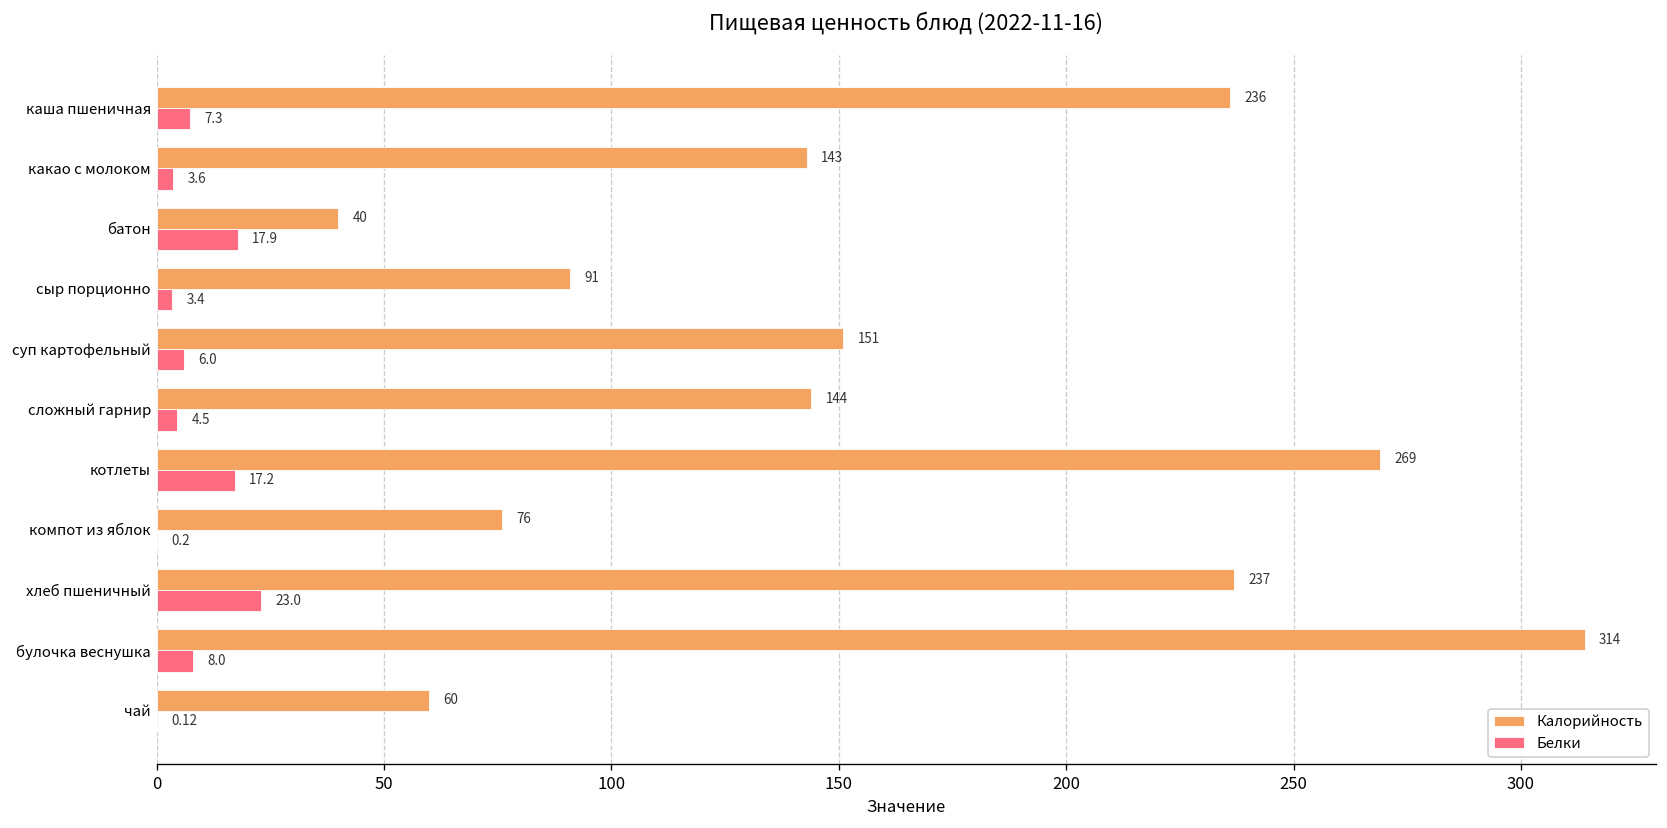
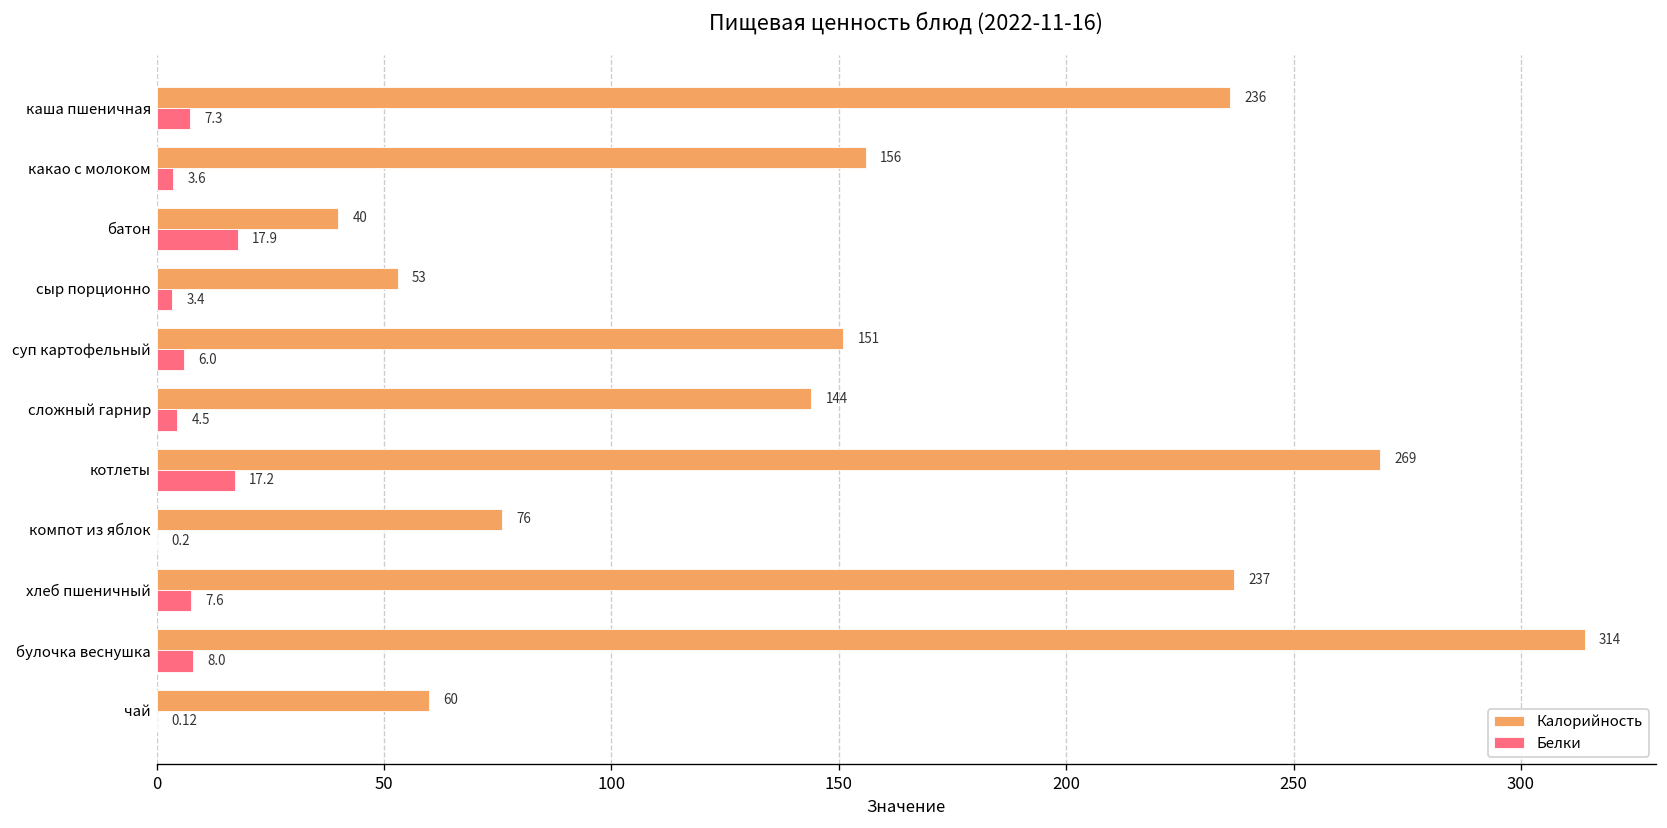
Калорийность, какао с молоком: 143 -> 156
Калорийность, сыр порционно: 91 -> 53
Белки, хлеб пшеничный: 23.0 -> 7.6
